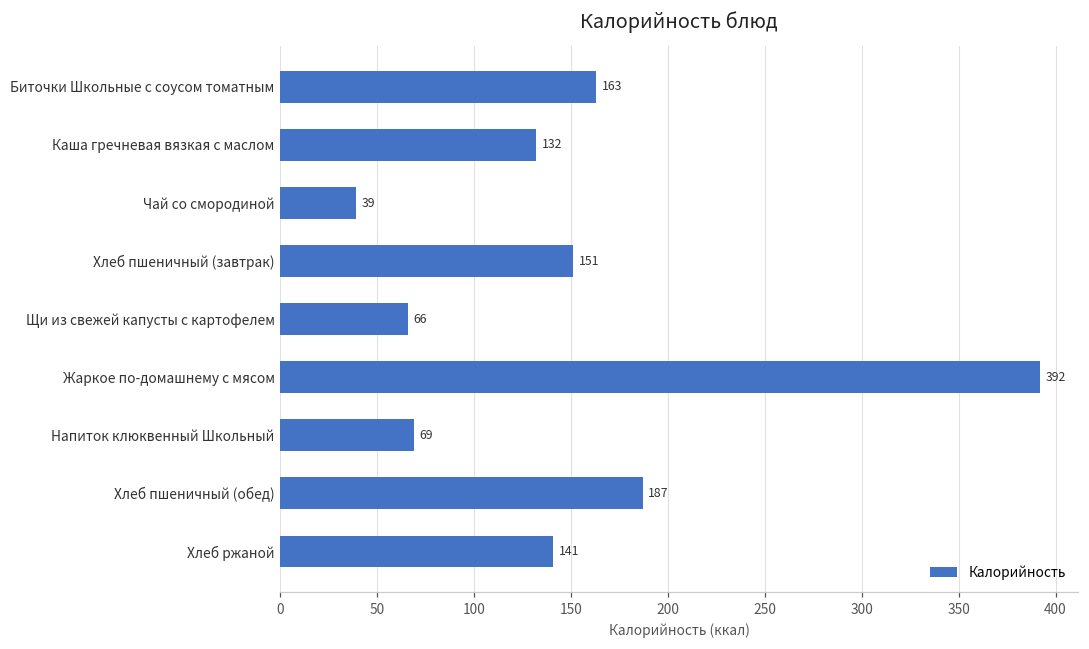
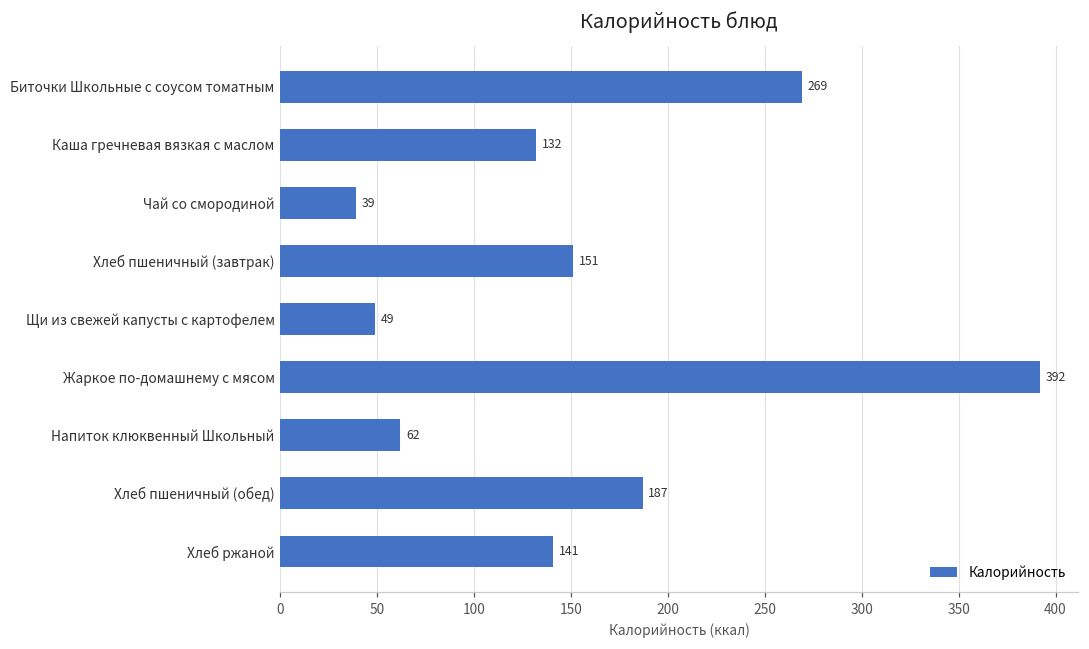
Биточки Школьные с соусом томатным: 163 -> 269
Щи из свежей капусты с картофелем: 66 -> 49
Напиток клюквенный Школьный: 69 -> 62
